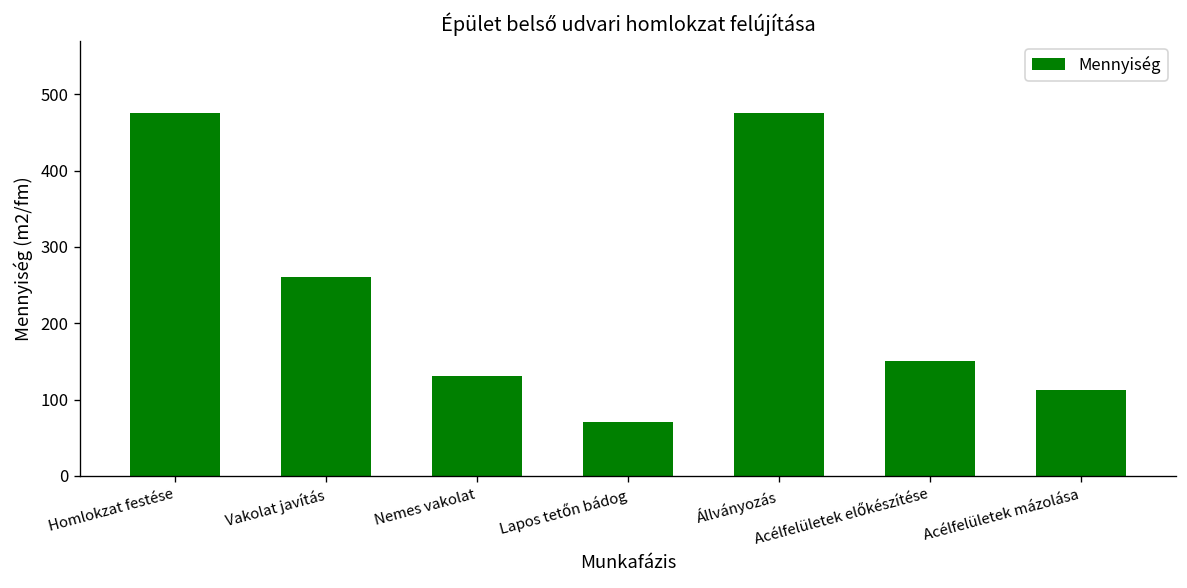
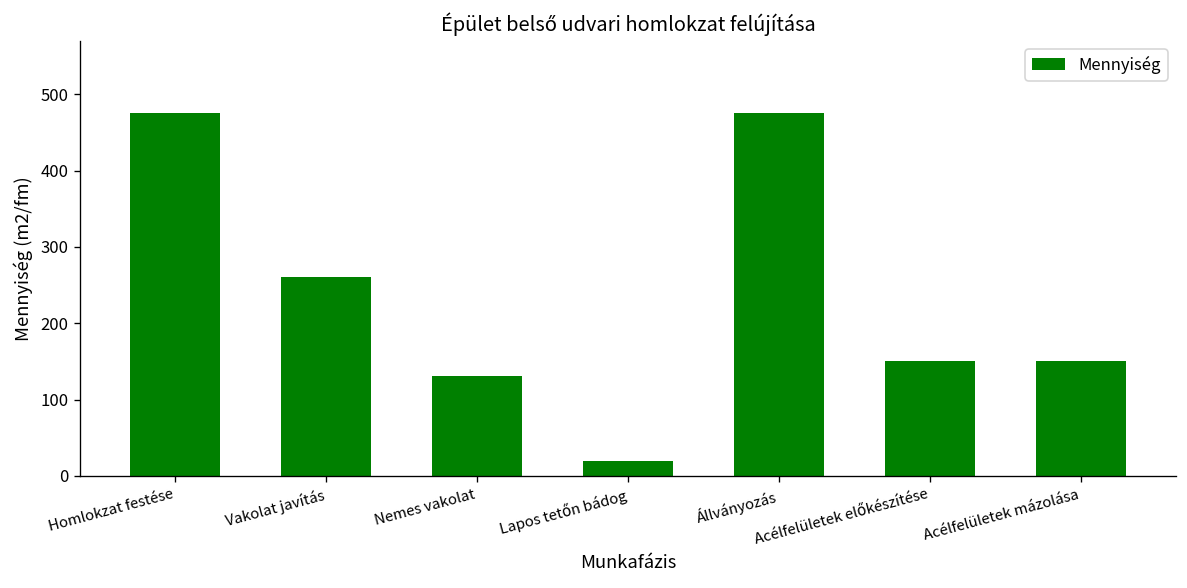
Lapos tetőn bádog: 70 -> 20
Acélfelületek mázolása: 110 -> 150
